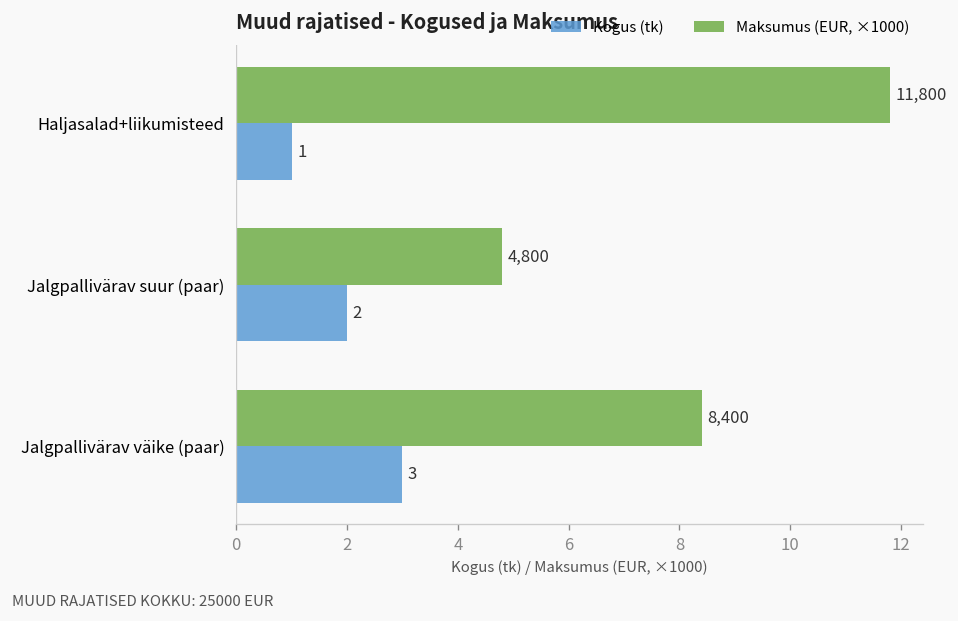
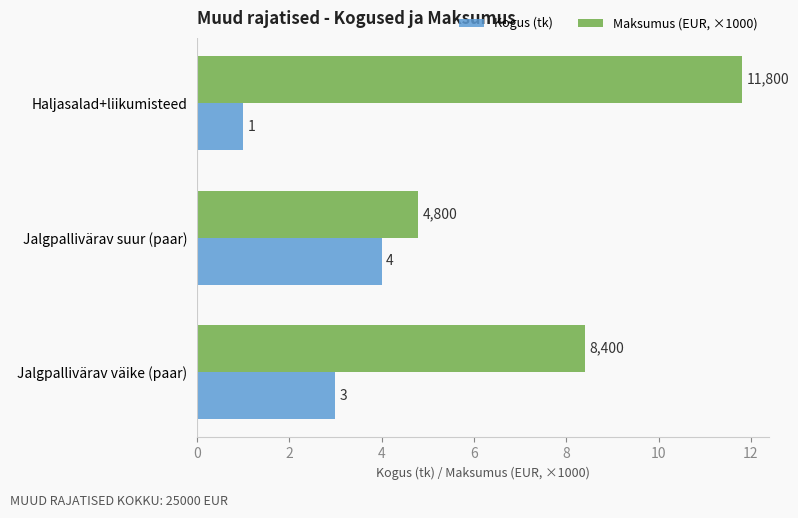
Kogus (tk), Jalgpallivärav suur (paar): 2 -> 4
